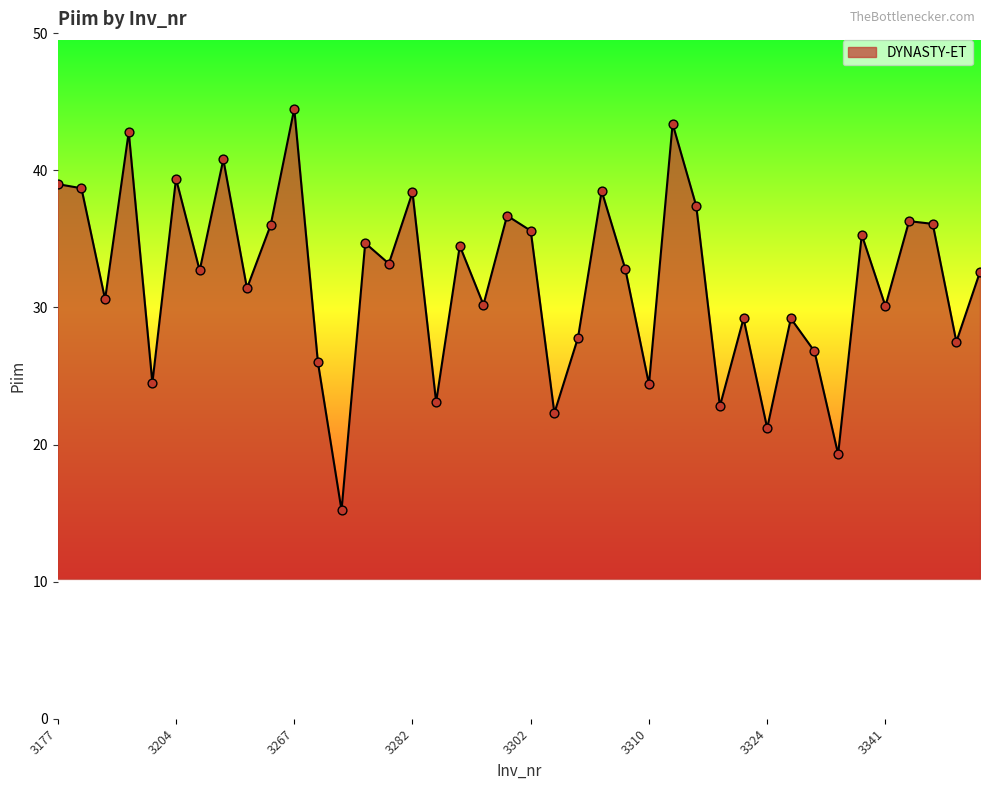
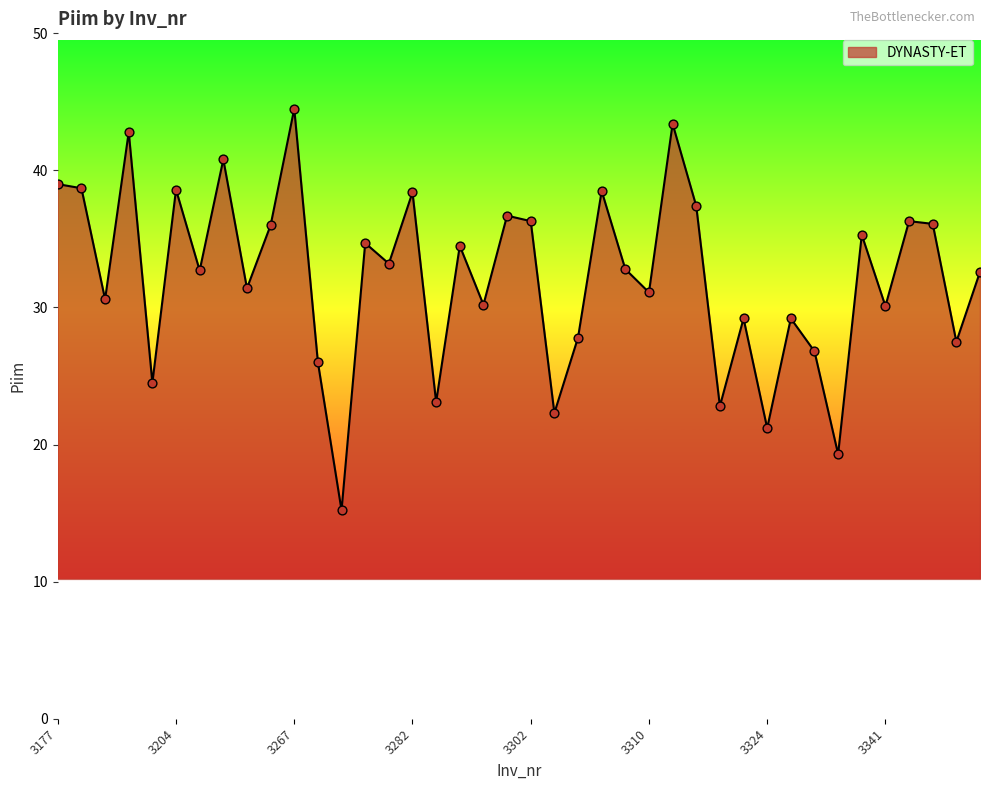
3204: 39.4 -> 38.6
3302: 35.6 -> 36.3
3310: 24.4 -> 31.1
